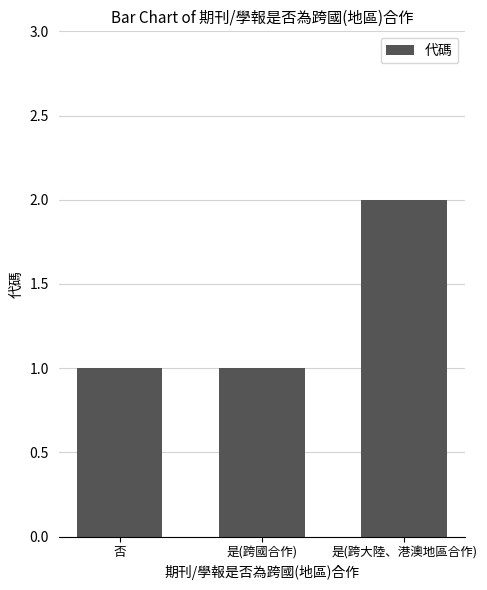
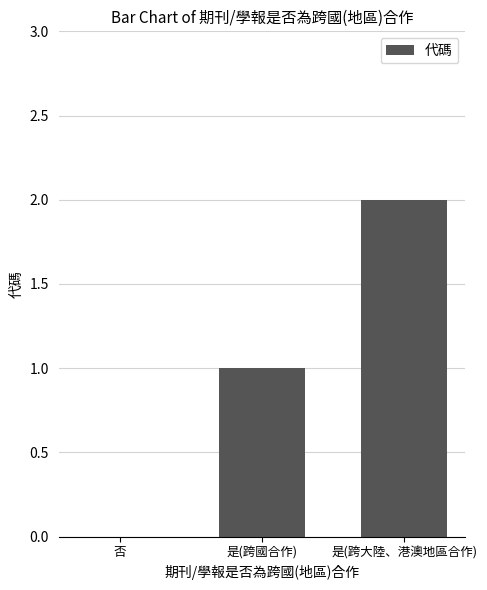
否: 1 -> 0
